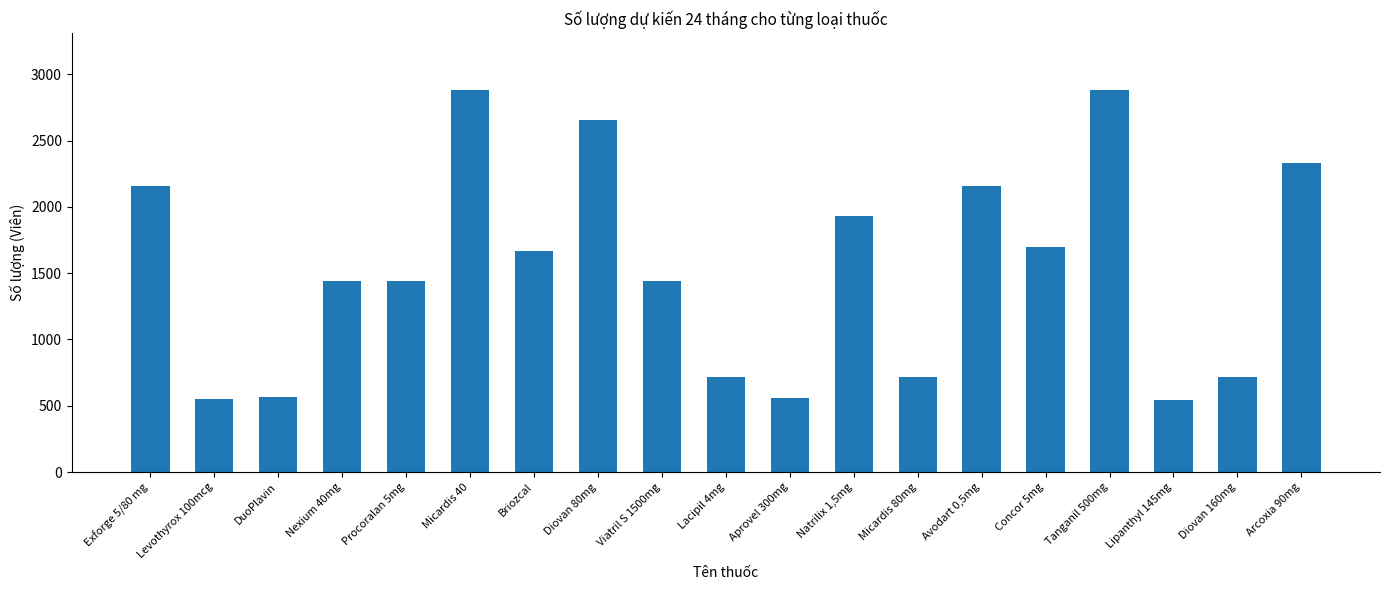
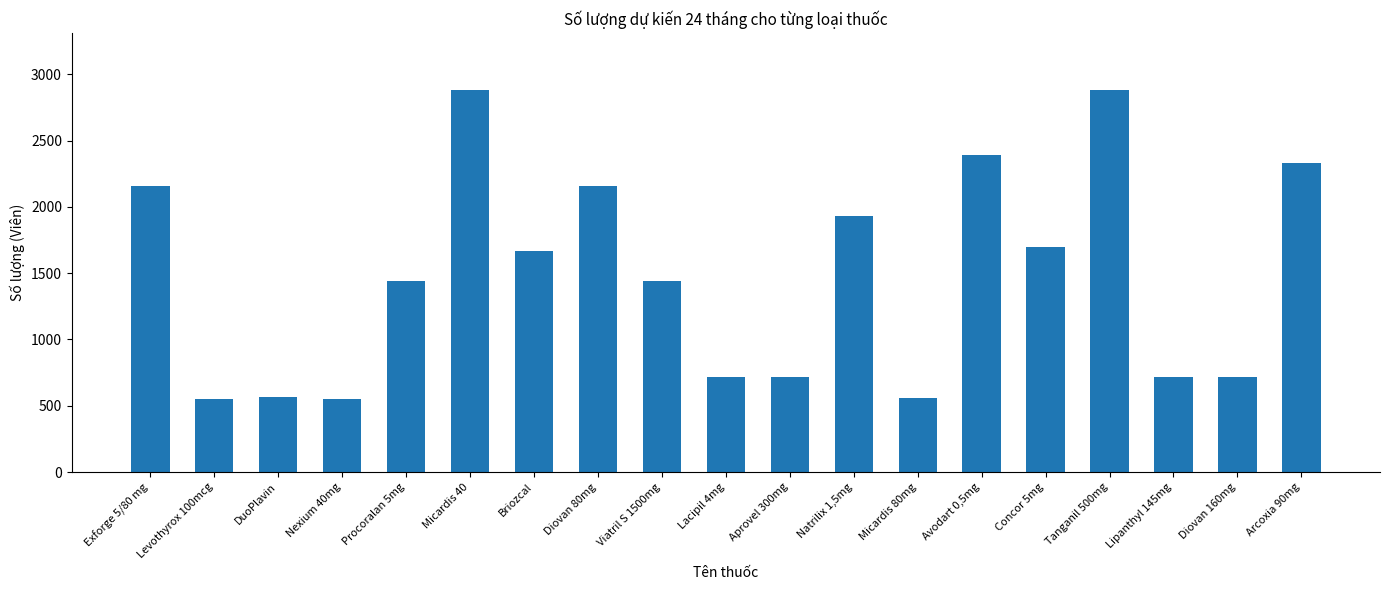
Nexium 40mg: 1440 -> 550
Diovan 80mg: 2660 -> 2160
Aprovel 300mg: 560 -> 720
Micardis 80mg: 720 -> 560
Avodart 0,5mg: 2160 -> 2390
Lipanthyl 145mg: 540 -> 720
